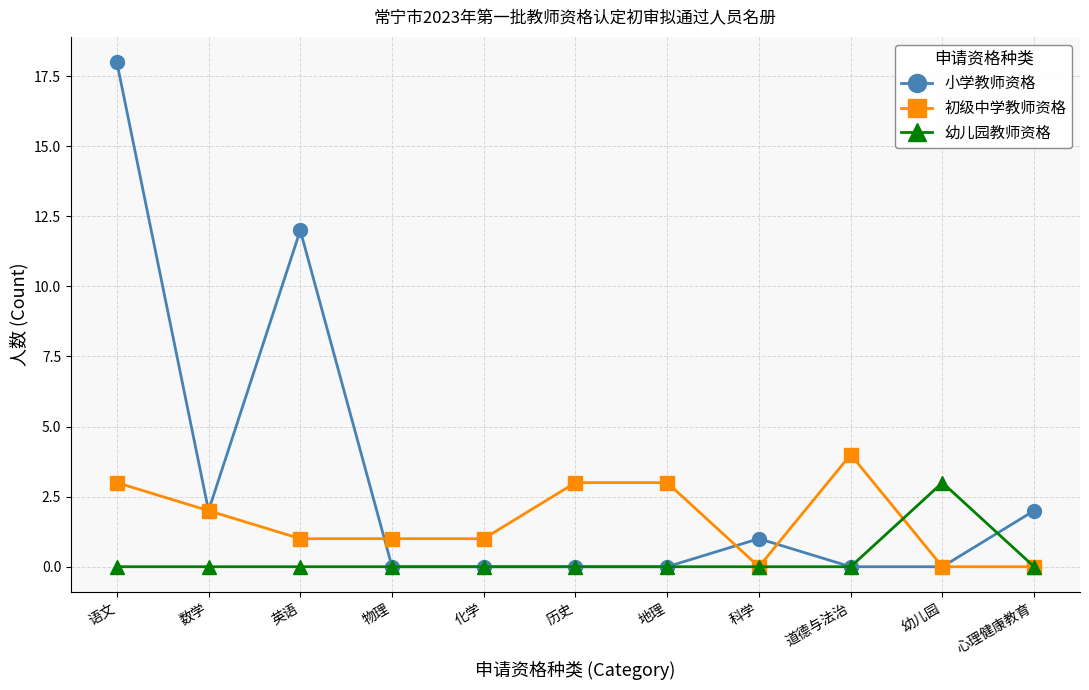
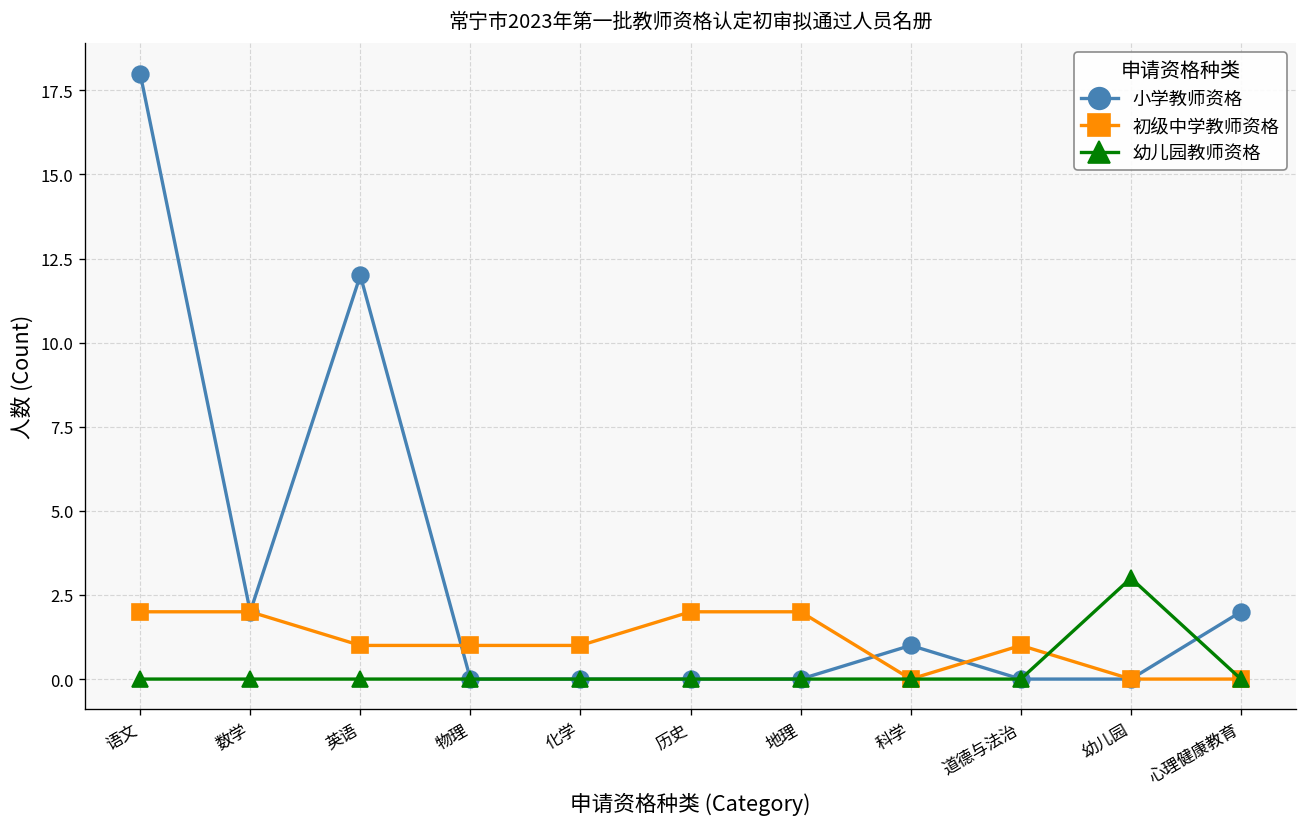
初级中学教师资格, 语文: 3 -> 2
初级中学教师资格, 历史: 3 -> 2
初级中学教师资格, 地理: 3 -> 2
初级中学教师资格, 道德与法治: 4 -> 1
